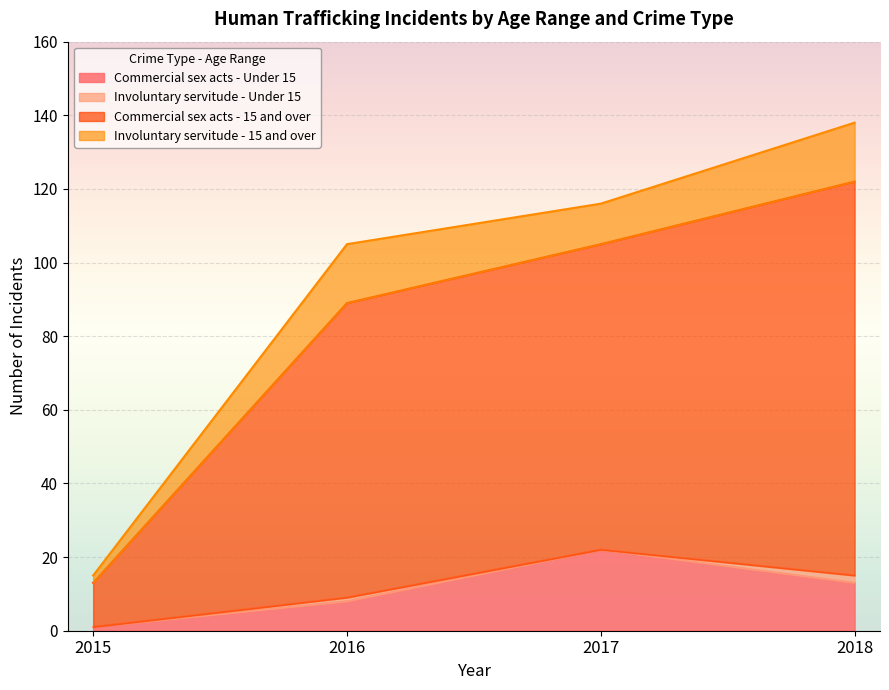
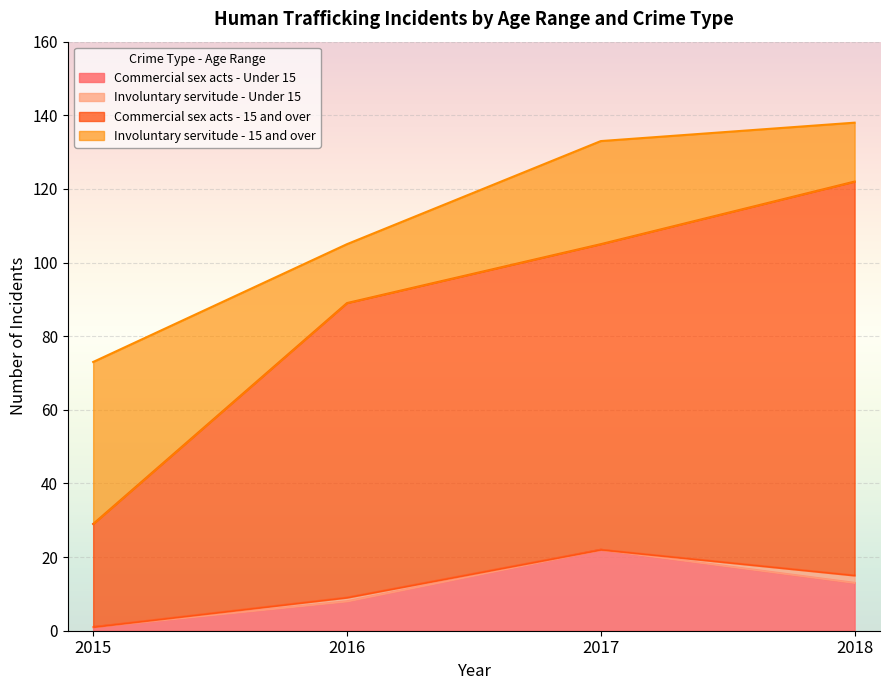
Commercial sex acts - 15 and over, 2015: 12 -> 28
Involuntary servitude - 15 and over, 2015: 2 -> 44
Involuntary servitude - 15 and over, 2017: 11 -> 28
